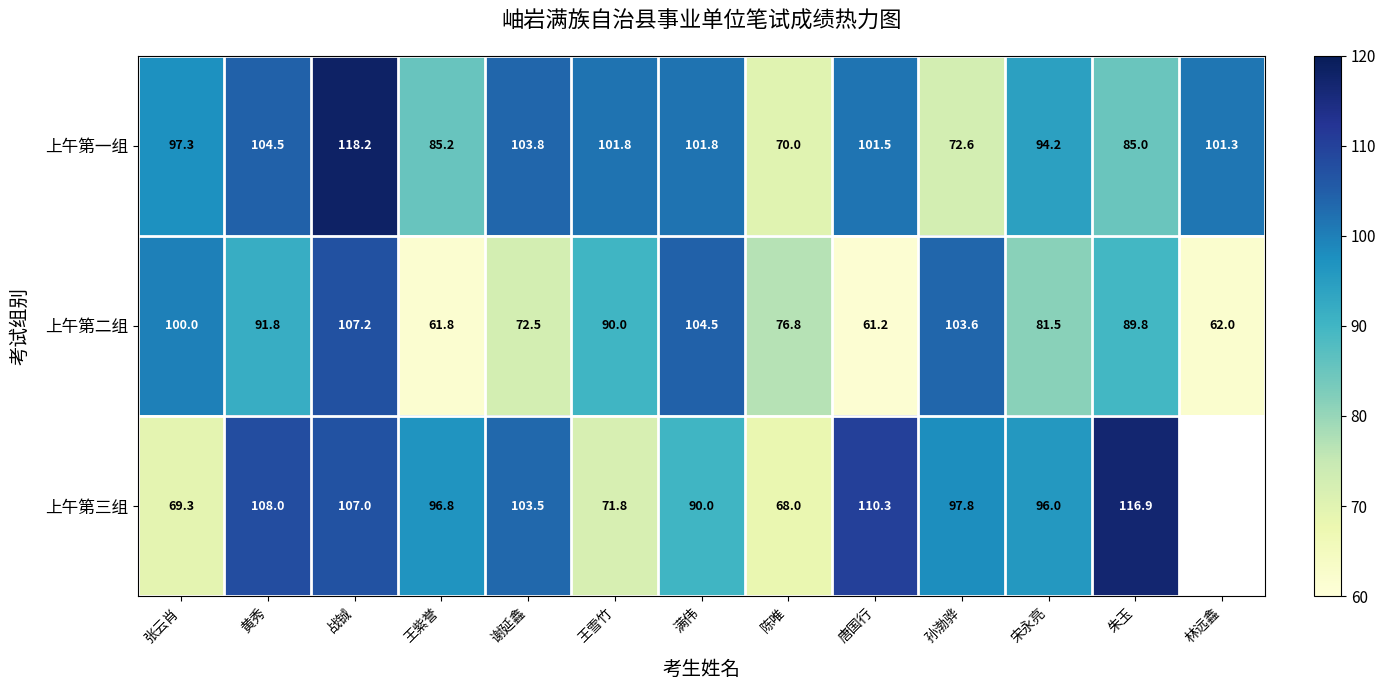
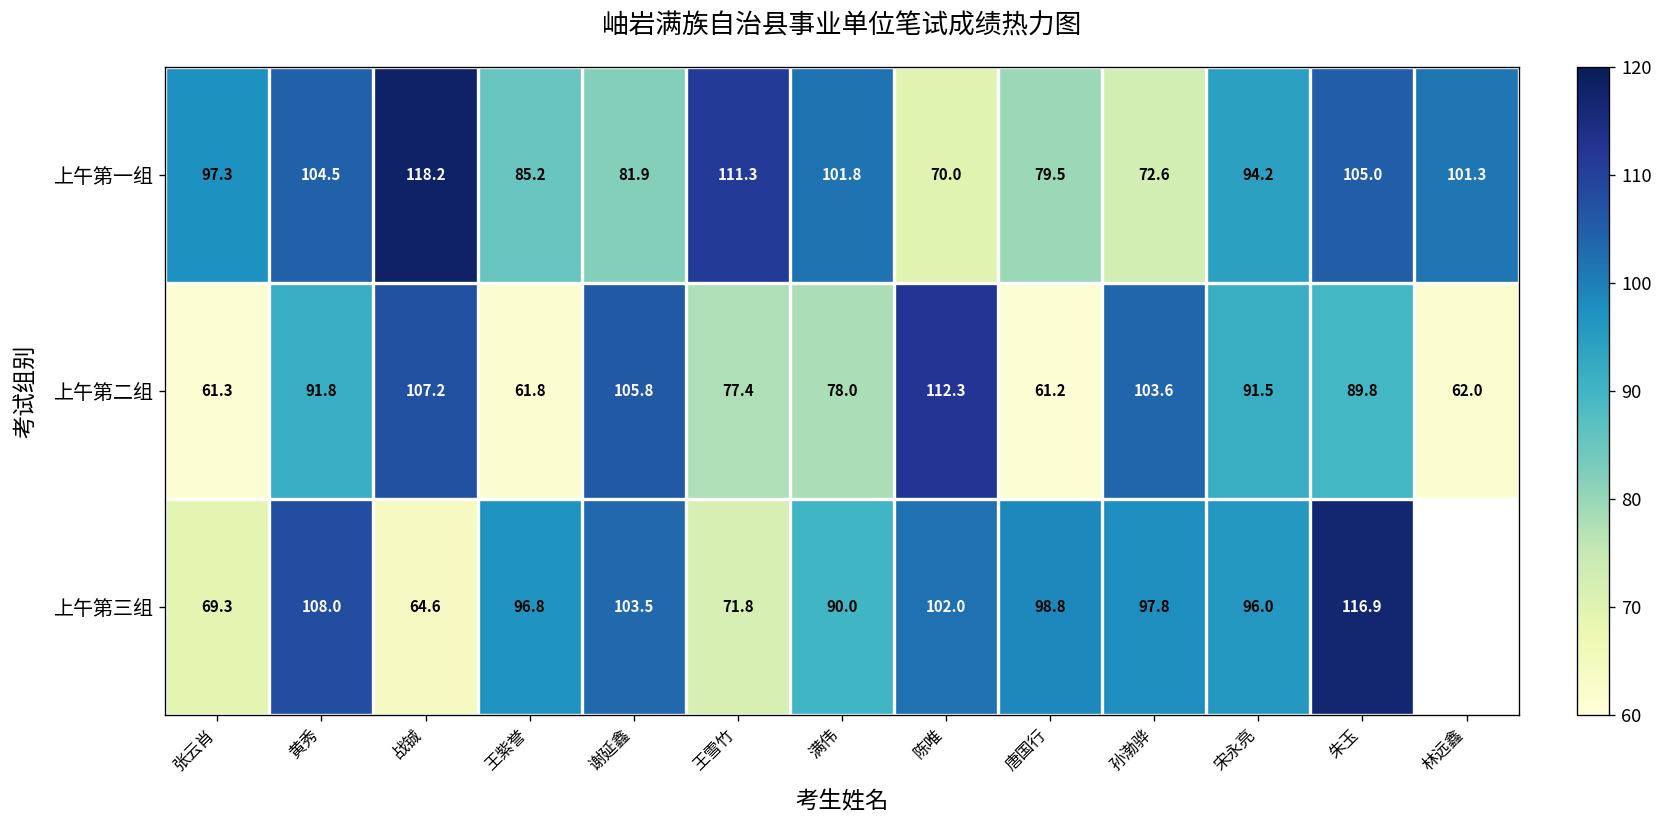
上午第一组, 谢延鑫: 103.8 -> 81.9
上午第一组, 王雪竹: 101.8 -> 111.3
上午第一组, 唐国行: 101.5 -> 79.5
上午第一组, 朱玉: 85.0 -> 105.0
上午第二组, 张云肖: 100.0 -> 61.3
上午第二组, 谢延鑫: 72.5 -> 105.8
上午第二组, 王雪竹: 90.0 -> 77.4
上午第二组, 满伟: 104.5 -> 78.0
上午第二组, 陈唯: 76.8 -> 112.3
上午第二组, 宋永亮: 81.5 -> 91.5
上午第三组, 战铖: 107.0 -> 64.6
上午第三组, 陈唯: 68.0 -> 102.0
上午第三组, 唐国行: 110.3 -> 98.8
